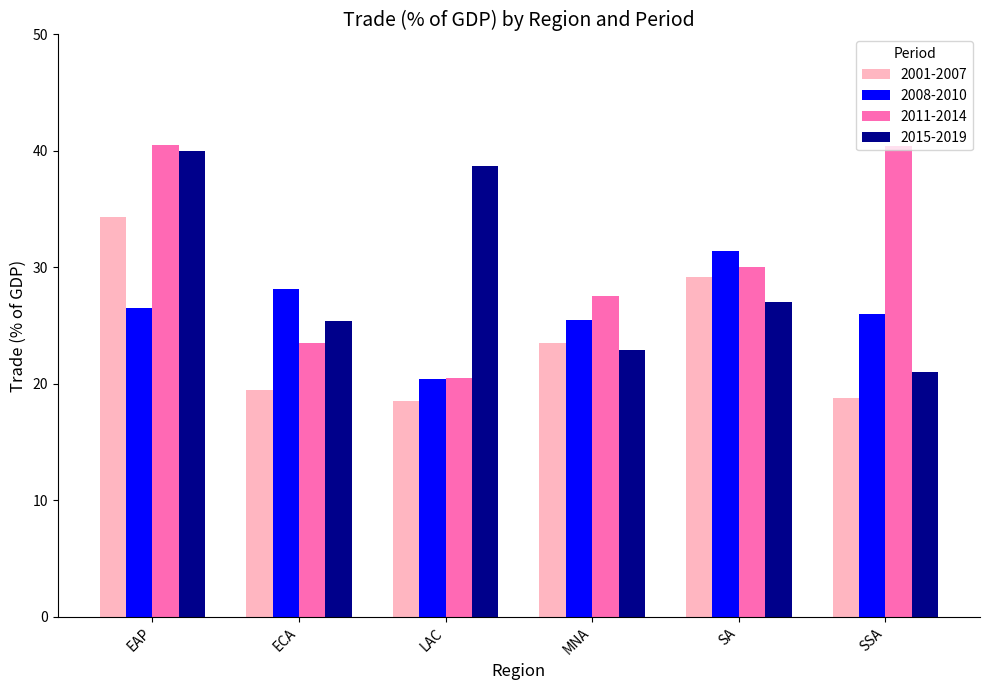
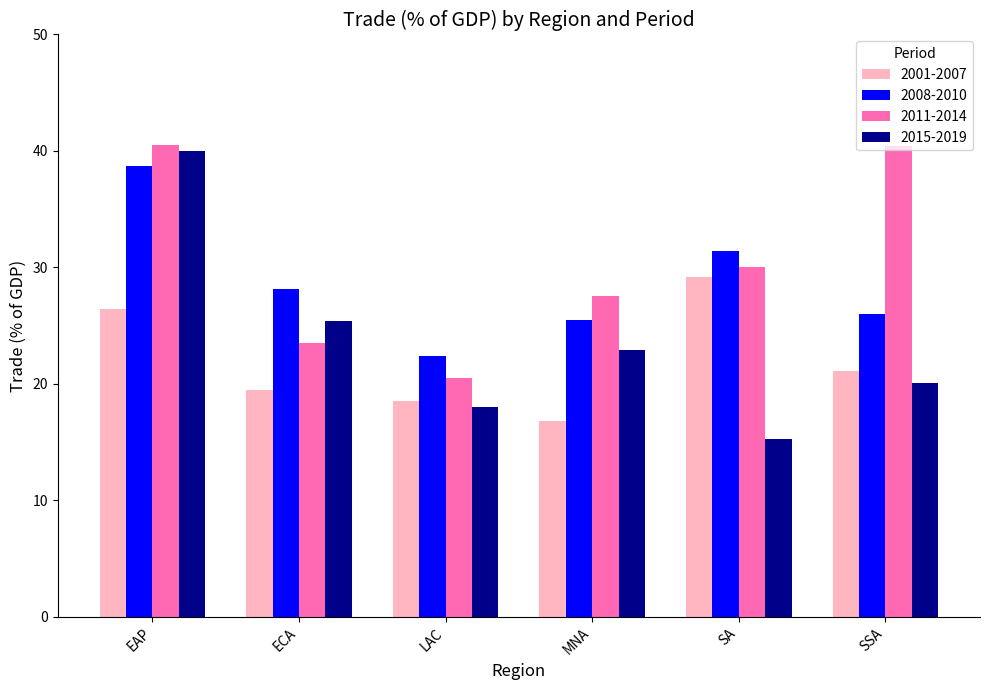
2001-2007, EAP: 34.3 -> 26.4
2008-2010, EAP: 26.5 -> 38.7
2008-2010, LAC: 20.4 -> 22.4
2015-2019, LAC: 38.7 -> 18.0
2001-2007, MNA: 23.5 -> 16.8
2015-2019, SA: 27.0 -> 15.3
2001-2007, SSA: 18.8 -> 21.1
2015-2019, SSA: 21.0 -> 20.1
